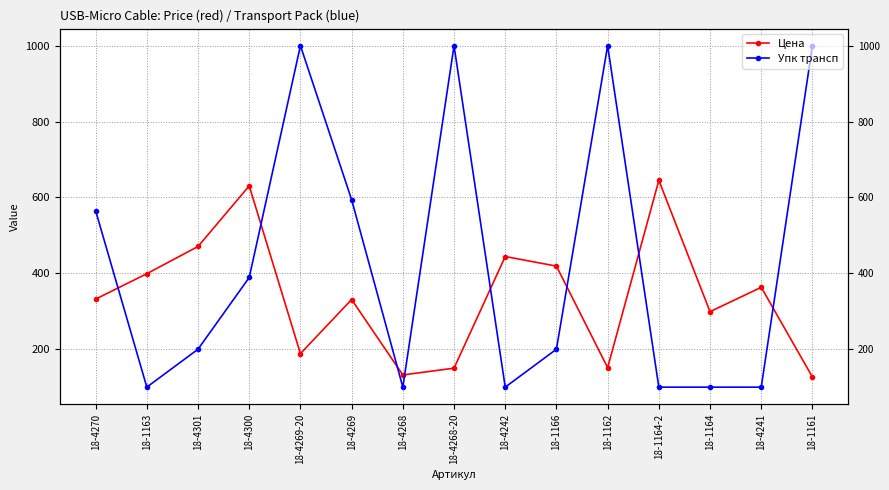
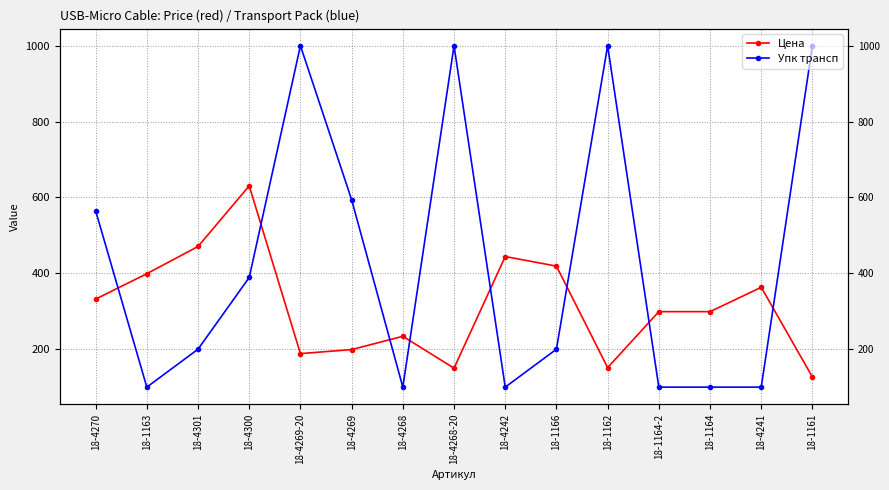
Цена, 18-4269: 330 -> 200
Цена, 18-4268: 130 -> 230
Цена, 18-1164-2: 650 -> 300
